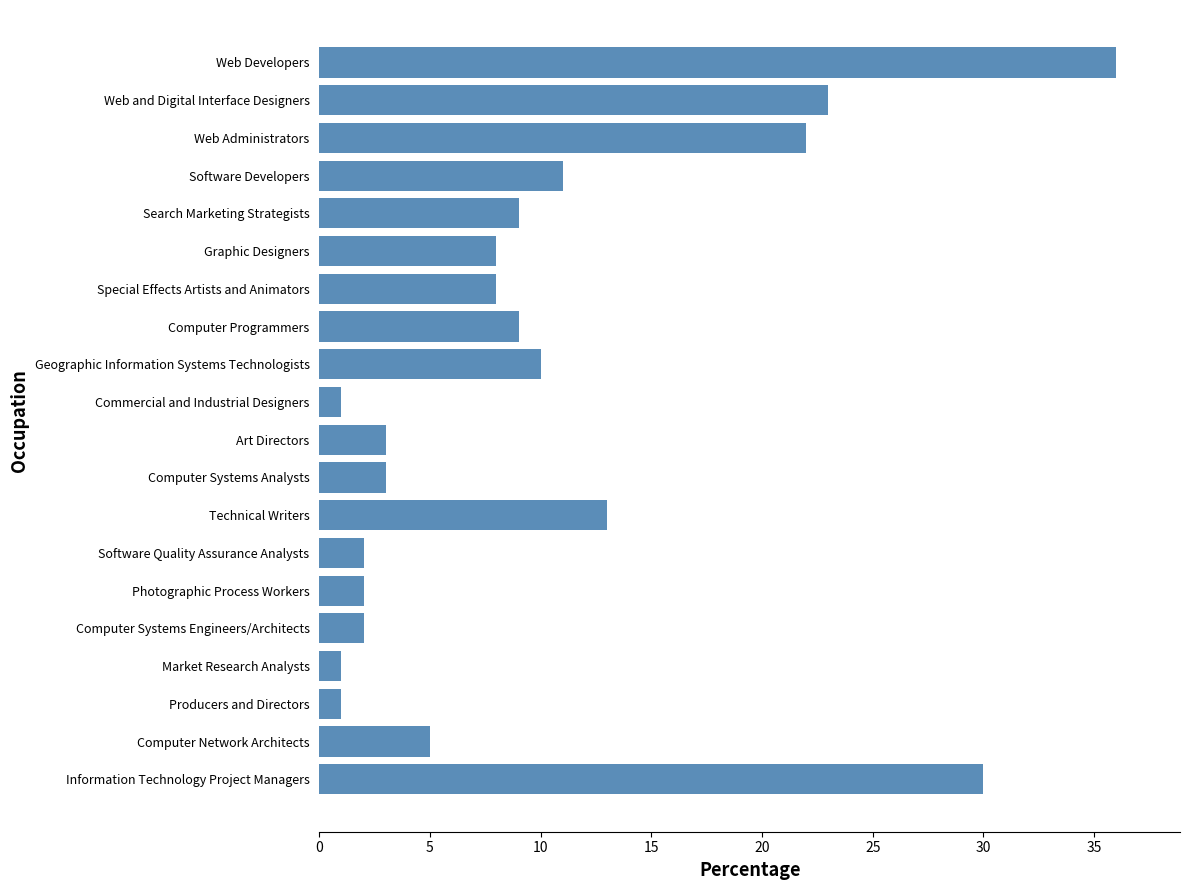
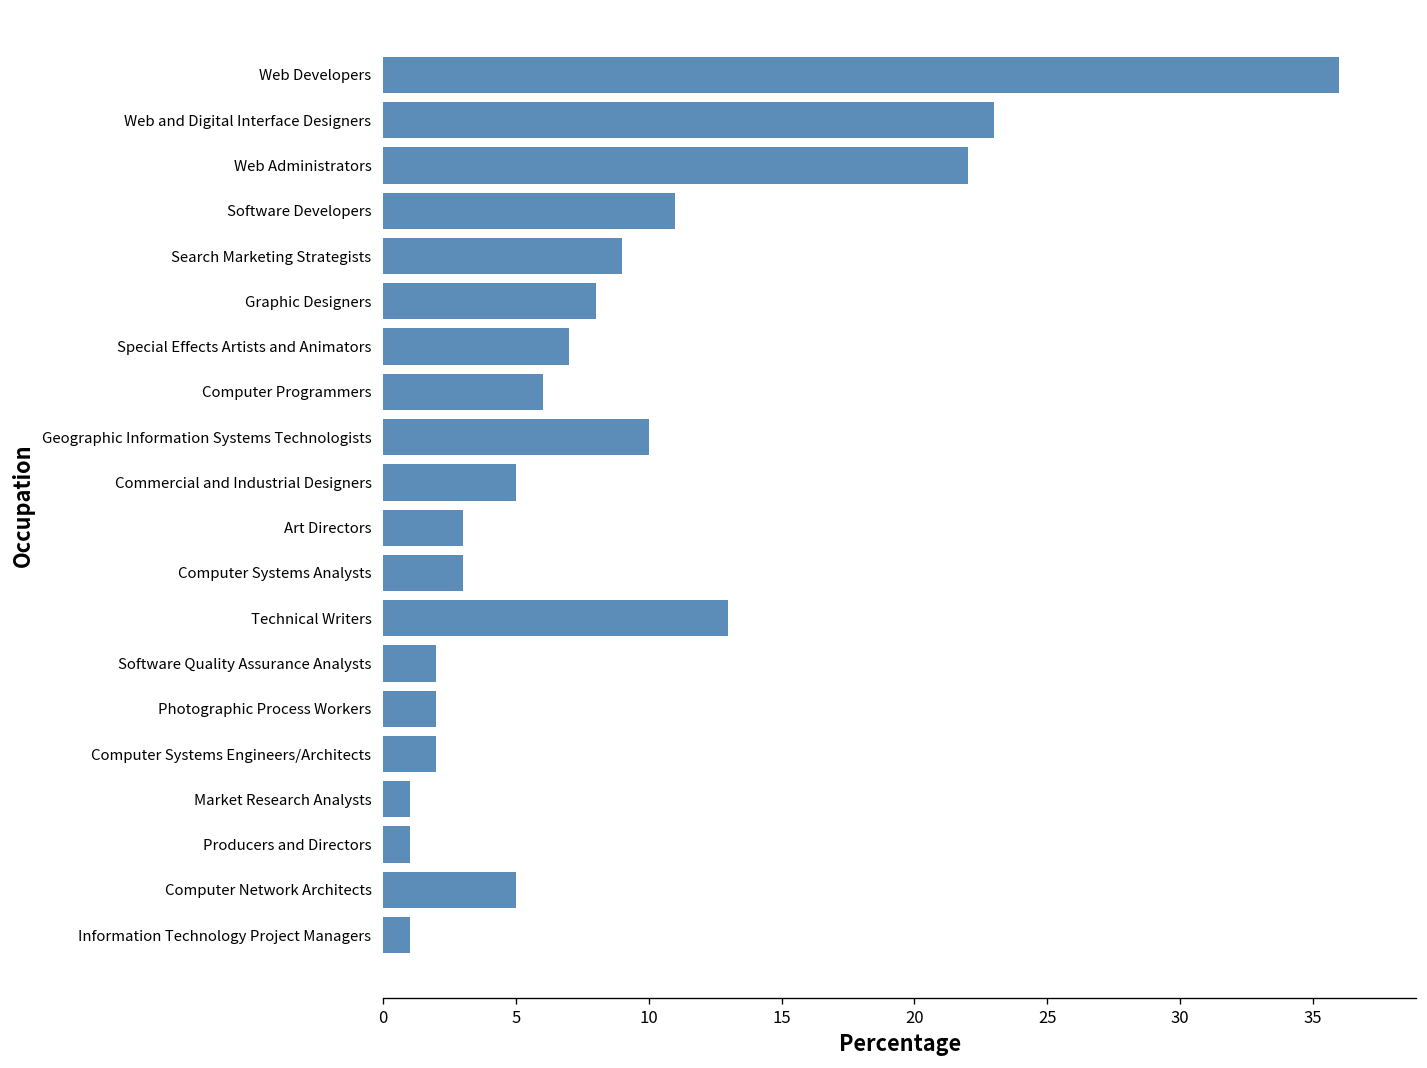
Special Effects Artists and Animators: 8 -> 7
Computer Programmers: 9 -> 6
Commercial and Industrial Designers: 1 -> 5
Information Technology Project Managers: 30 -> 1
